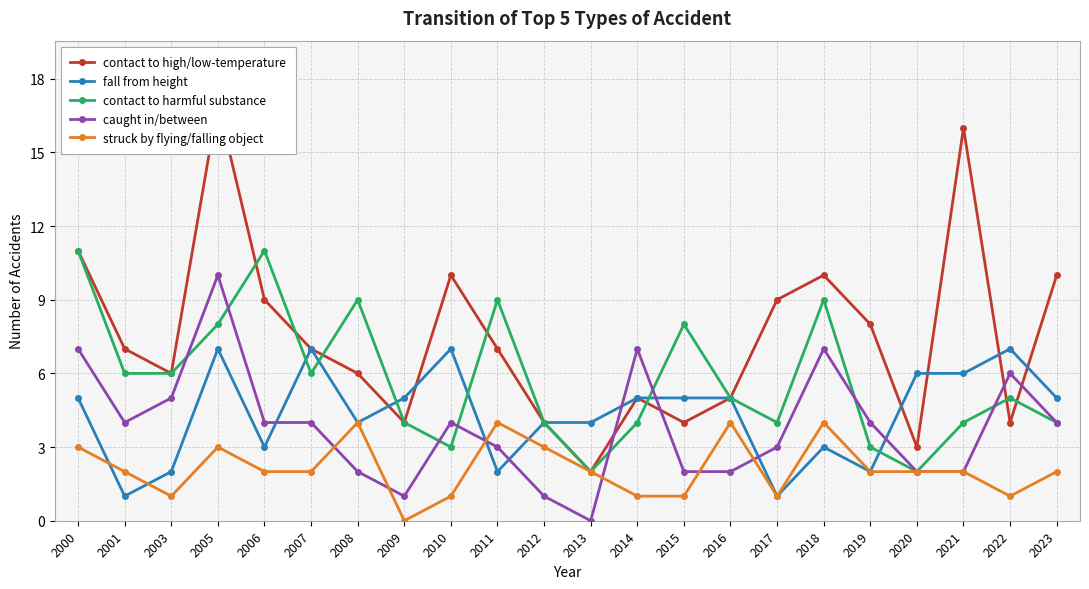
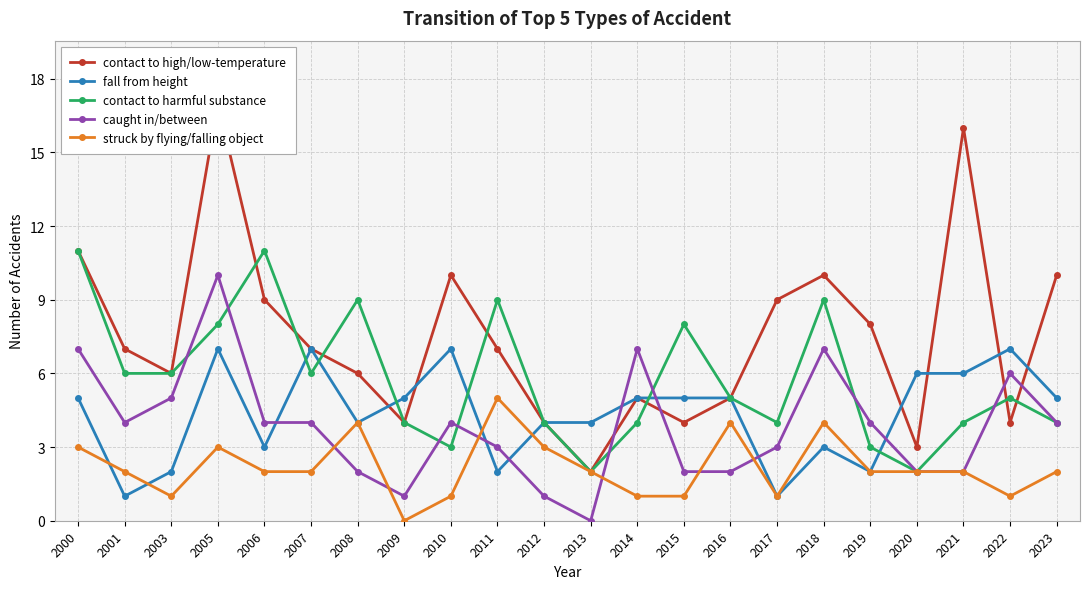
struck by flying/falling object, 2011: 4 -> 5
